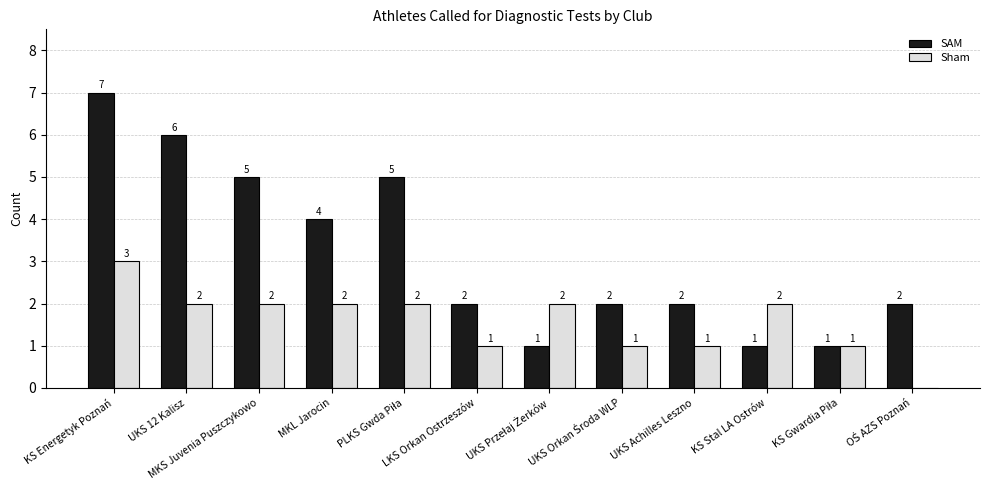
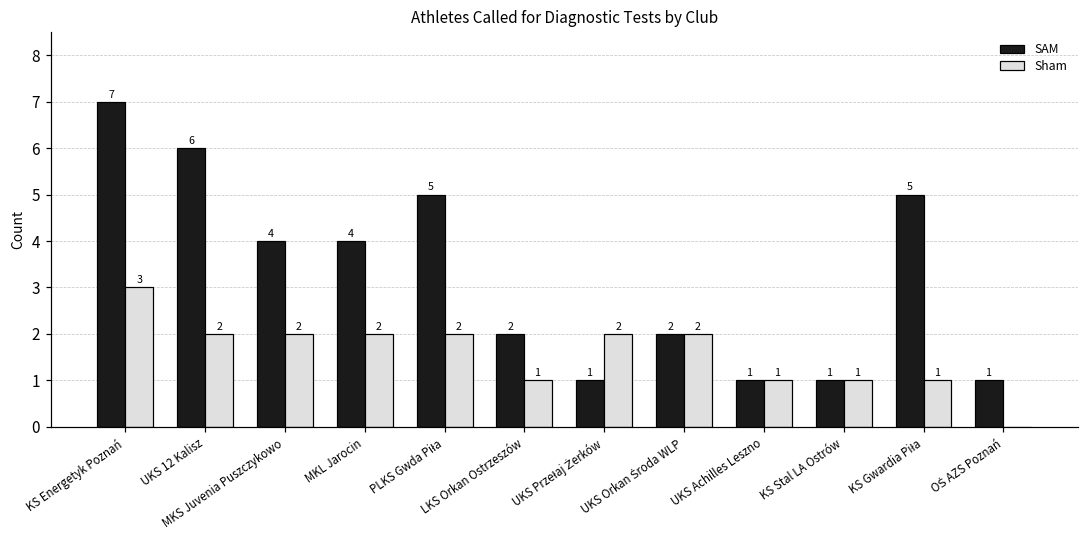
SAM, MKS Juvenia Puszczykowo: 5 -> 4
Sham, UKS Orkan Środa WLP: 1 -> 2
SAM, UKS Achilles Leszno: 2 -> 1
Sham, KS Stal LA Ostrów: 2 -> 1
SAM, KS Gwardia Piła: 1 -> 5
SAM, OŚ AZS Poznań: 2 -> 1
